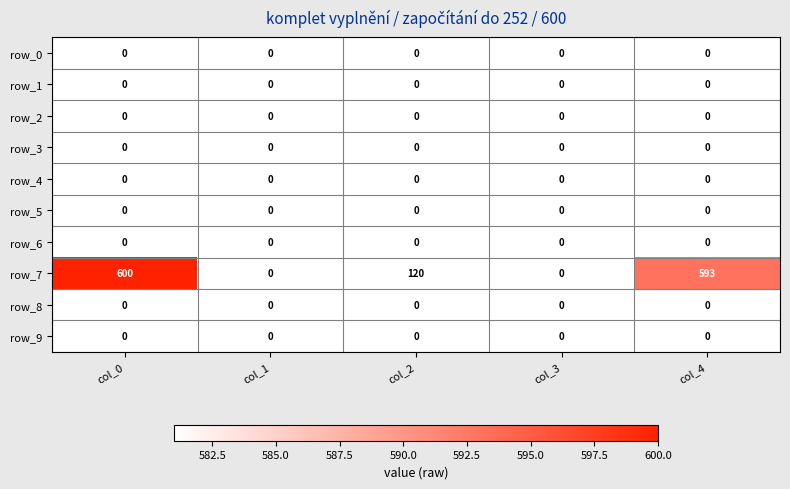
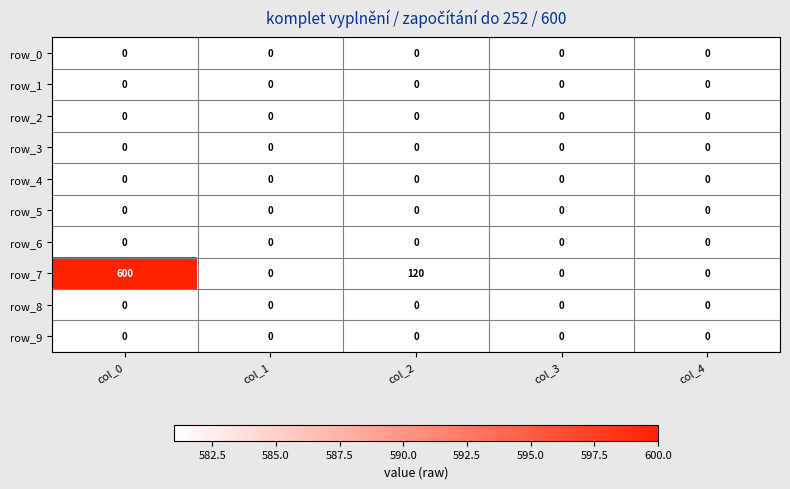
row_7, col_4: 593 -> 0
